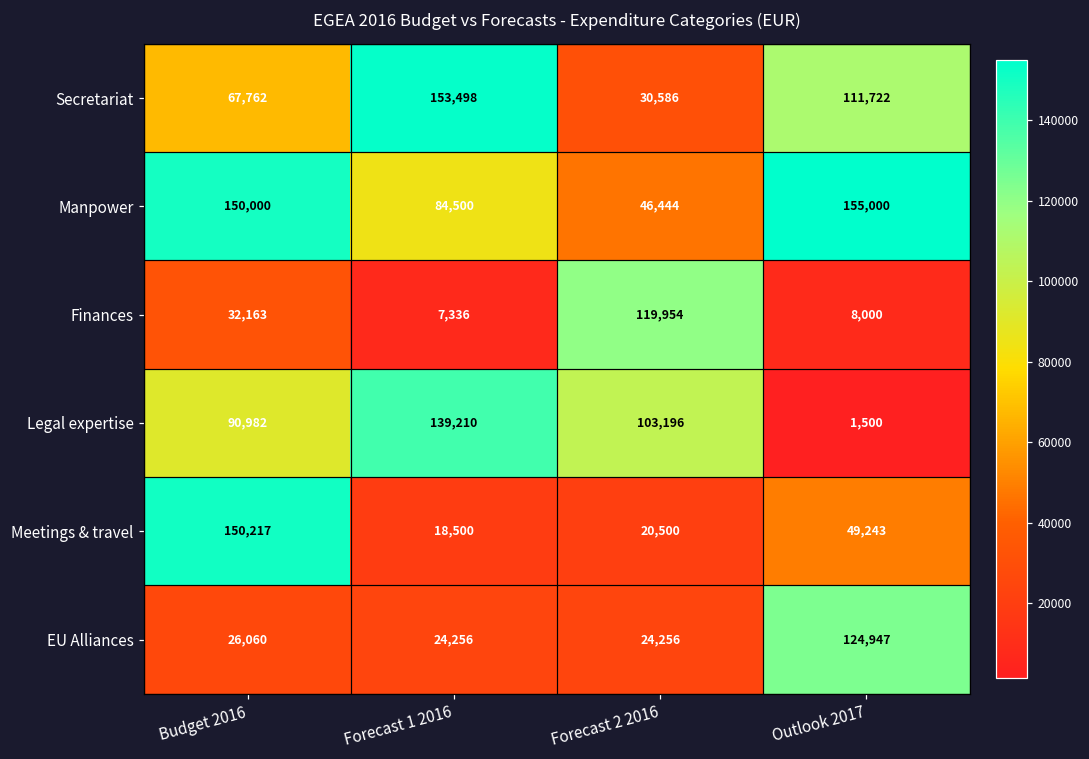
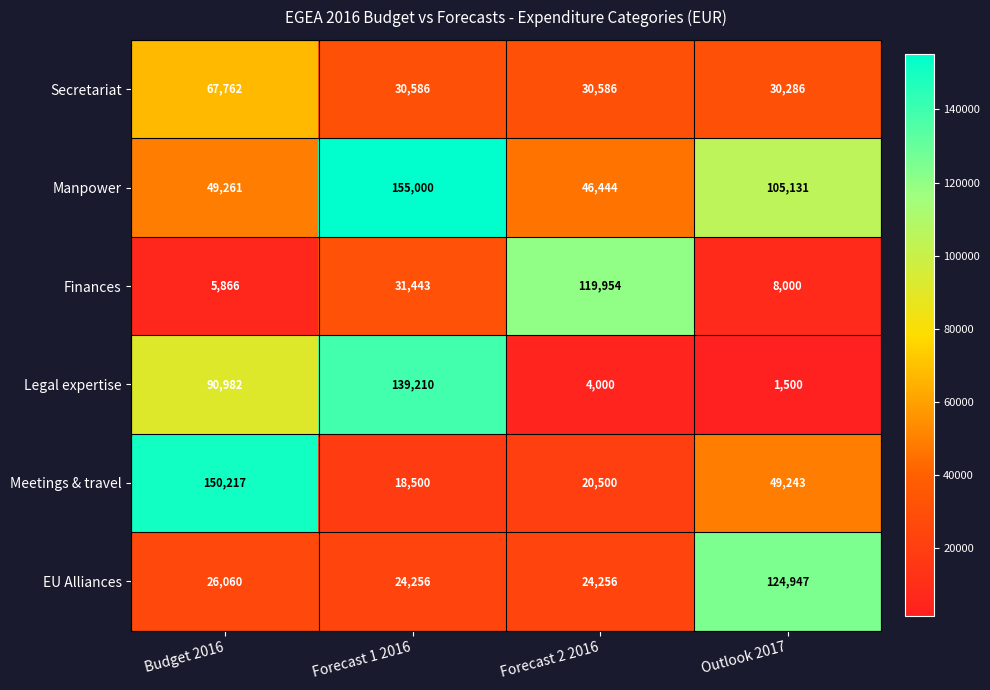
Secretariat, Forecast 1 2016: 153,498 -> 30,586
Secretariat, Outlook 2017: 111,722 -> 30,286
Manpower, Budget 2016: 150,000 -> 49,261
Manpower, Forecast 1 2016: 84,500 -> 155,000
Manpower, Outlook 2017: 155,000 -> 105,131
Finances, Budget 2016: 32,163 -> 5,866
Finances, Forecast 1 2016: 7,336 -> 31,443
Legal expertise, Forecast 2 2016: 103,196 -> 4,000
